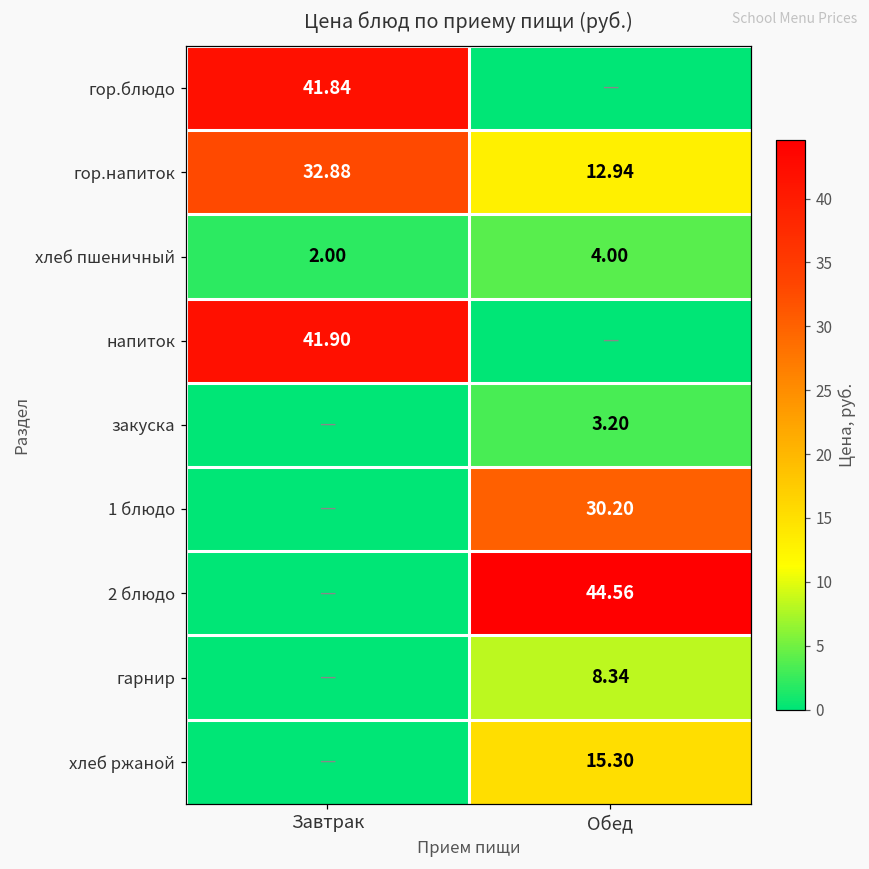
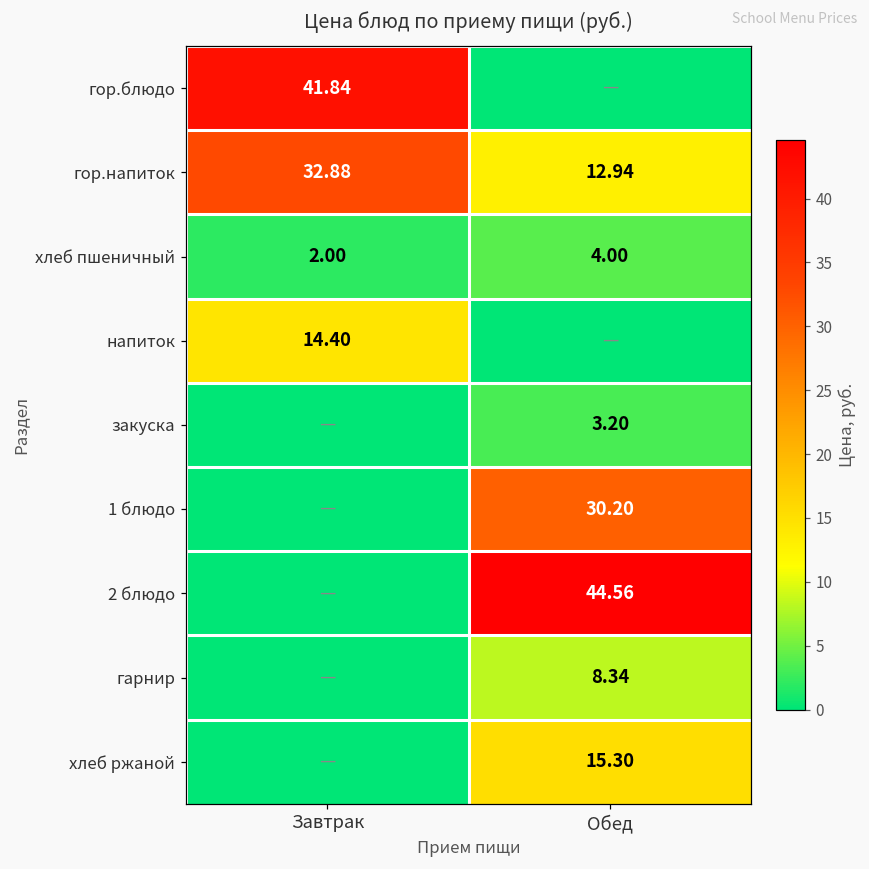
напиток, Завтрак: 41.90 -> 14.40
